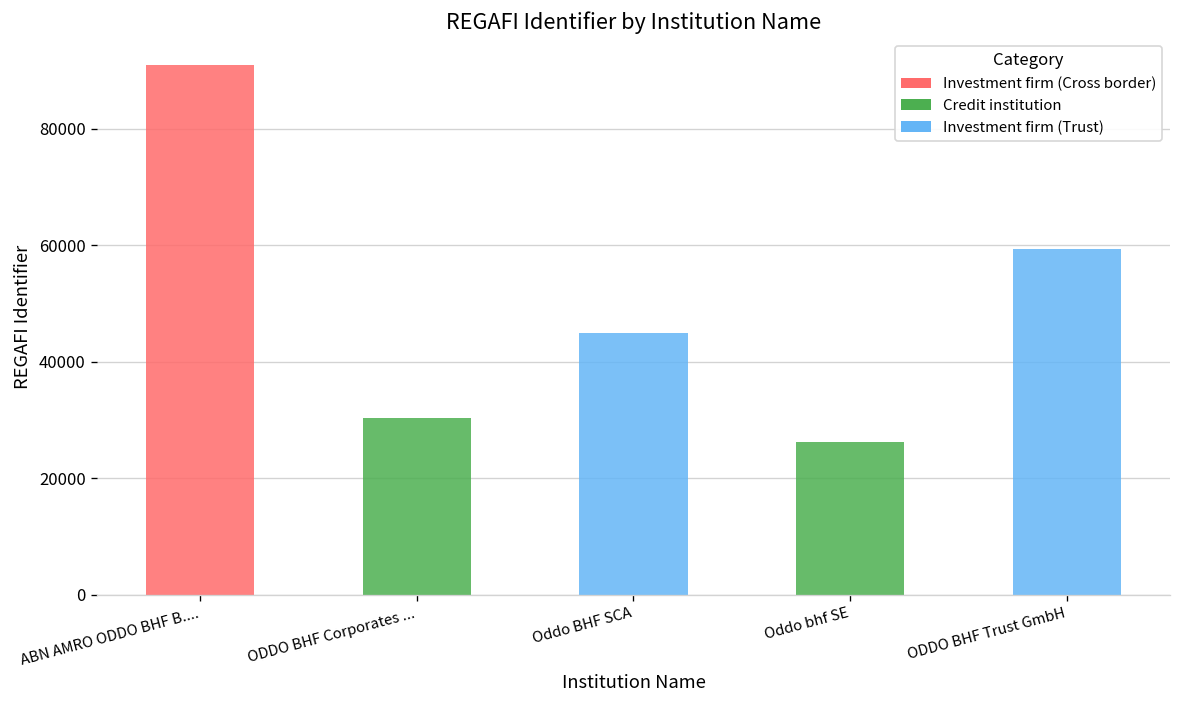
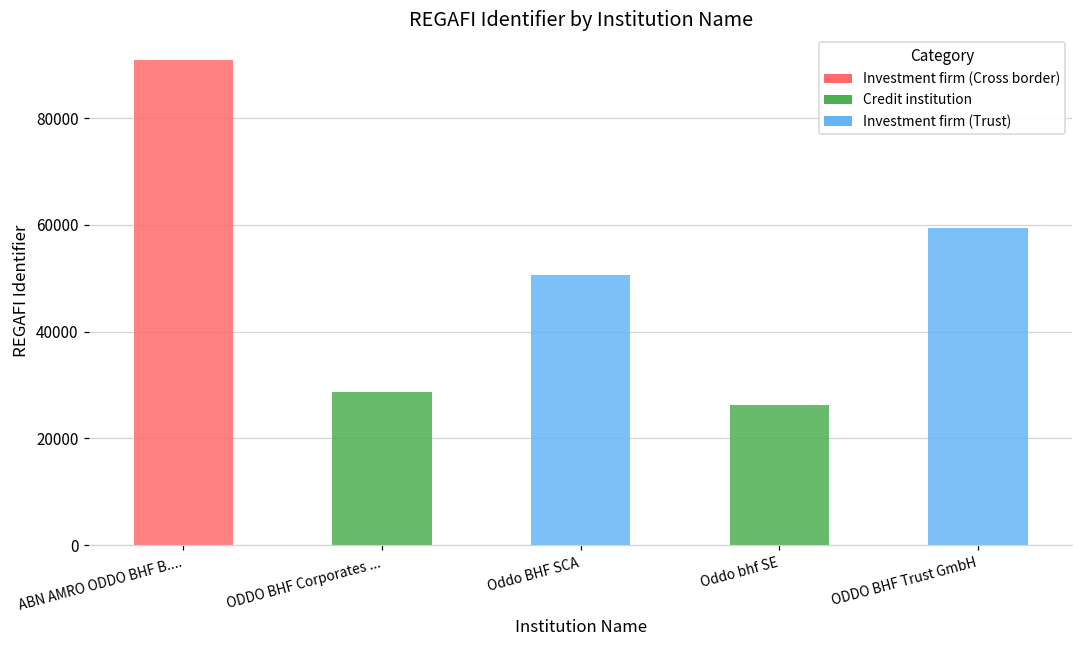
ODDO BHF Corporates ...: 30000 -> 29000
Oddo BHF SCA: 45000 -> 51000
